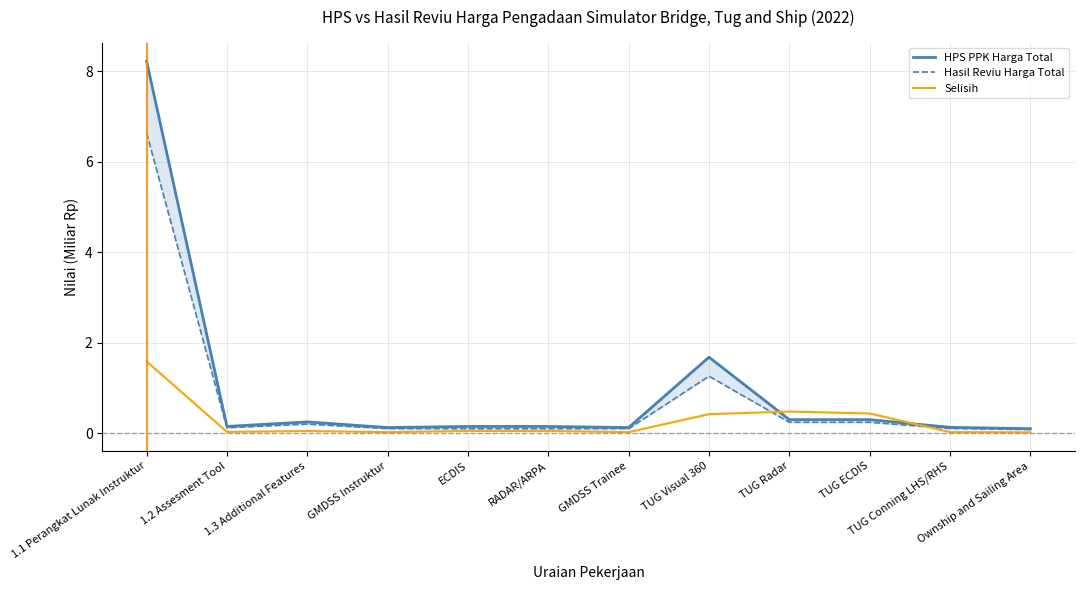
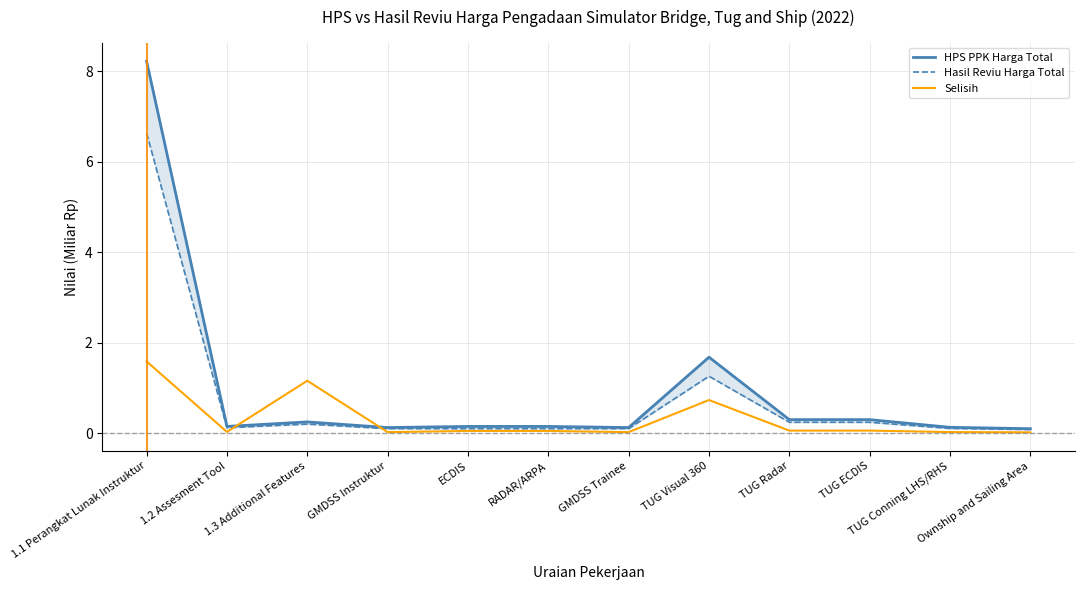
Selisih, 1.3 Additional Features: 0.0 -> 1.2
Selisih, TUG Visual 360: 0.4 -> 0.7
Selisih, TUG Radar: 0.5 -> 0.1
Selisih, TUG ECDIS: 0.4 -> 0.1
